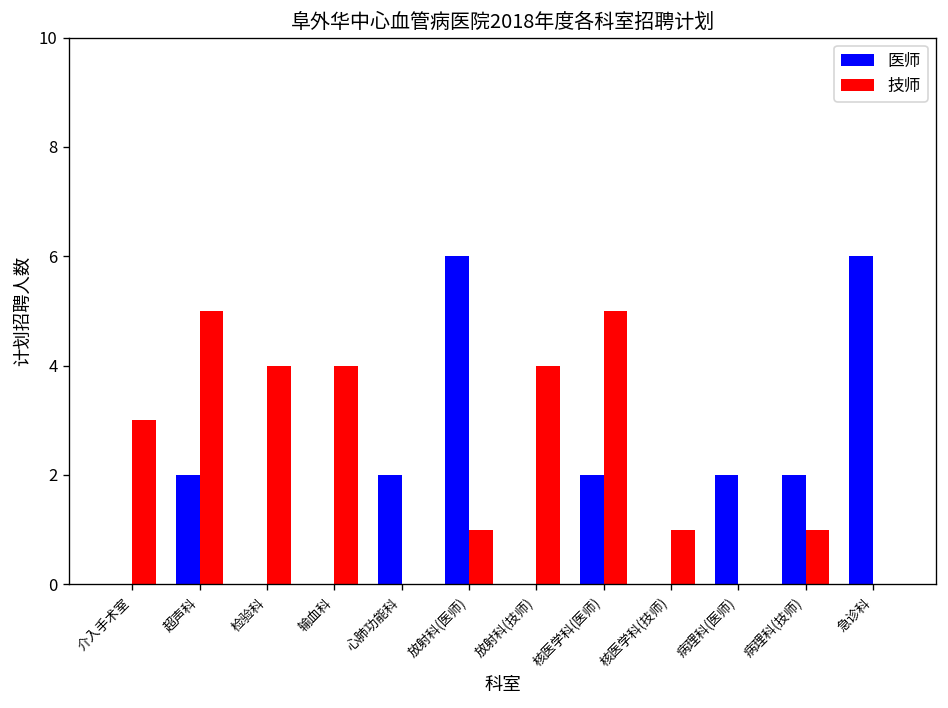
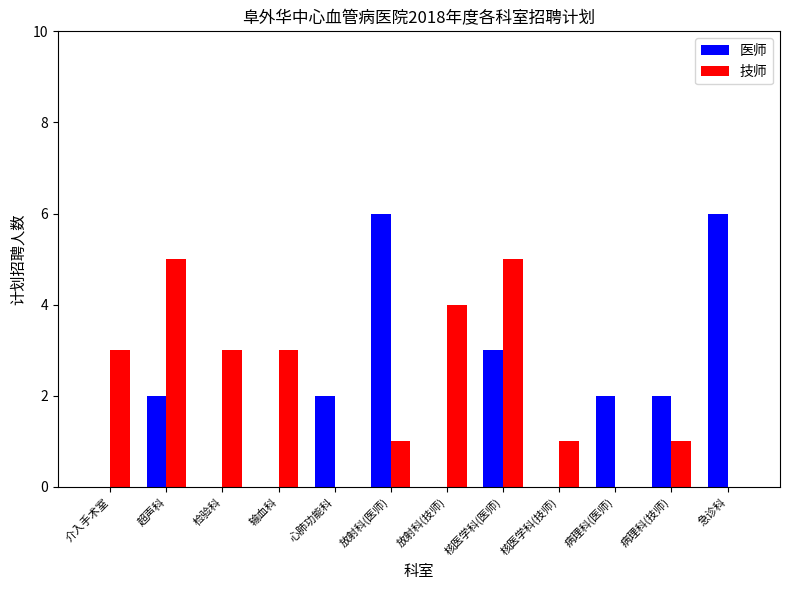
技师, 检验科: 4 -> 3
技师, 输血科: 4 -> 3
医师, 核医学科(医师): 2 -> 3
